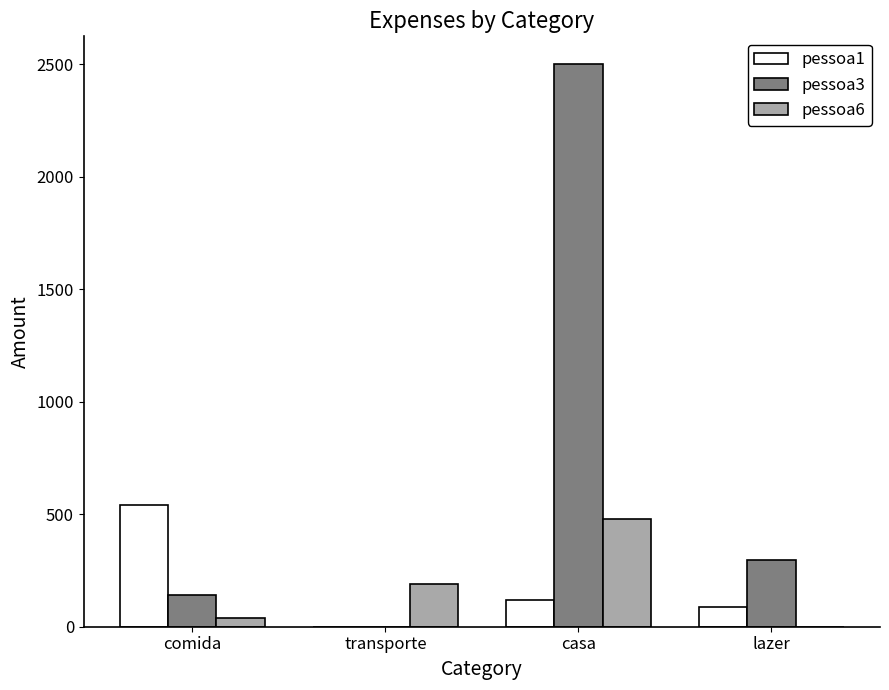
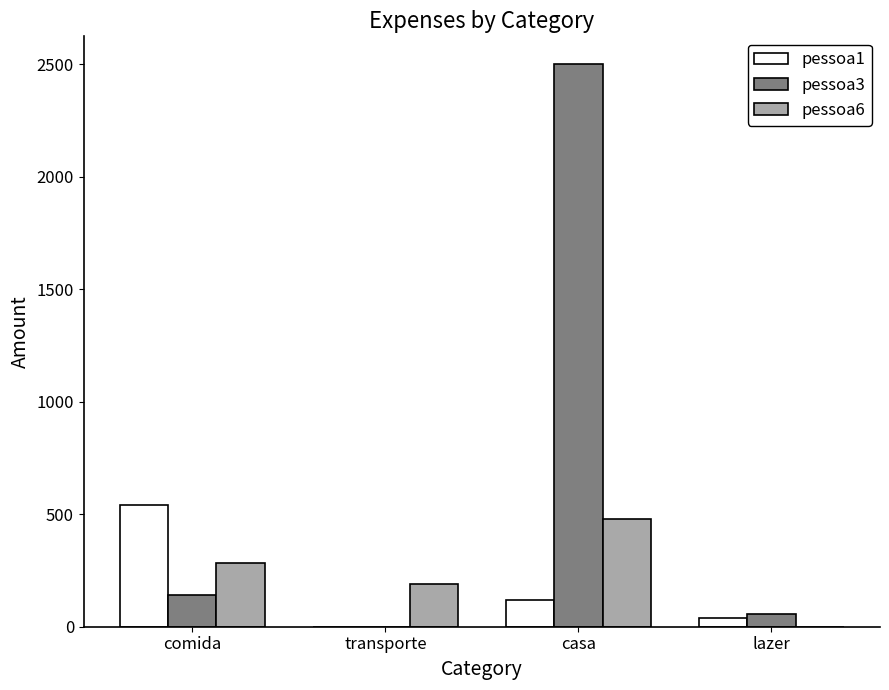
pessoa6, comida: 40 -> 280
pessoa1, lazer: 90 -> 40
pessoa3, lazer: 300 -> 60
